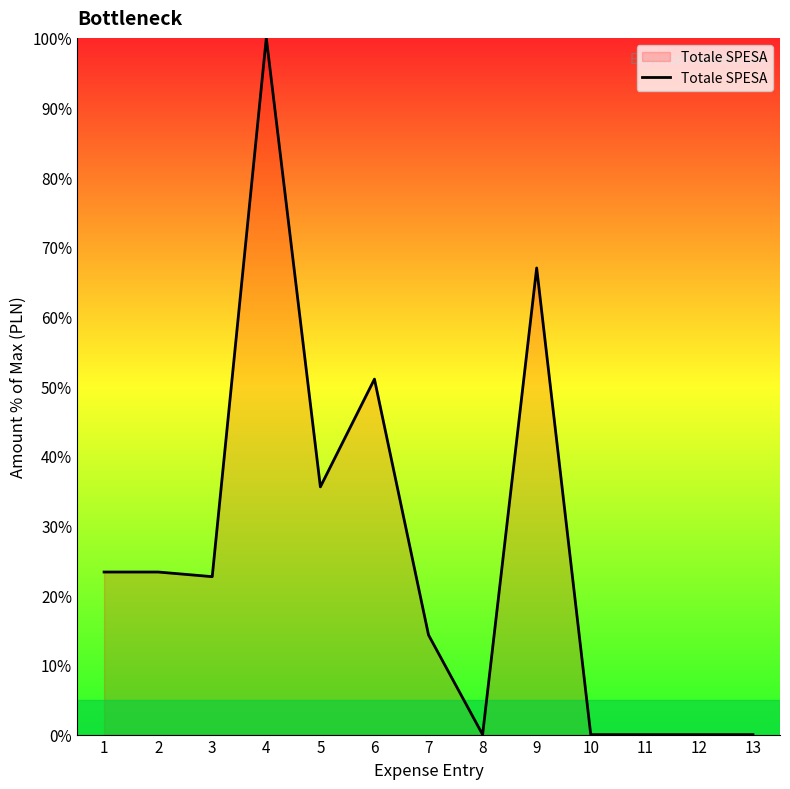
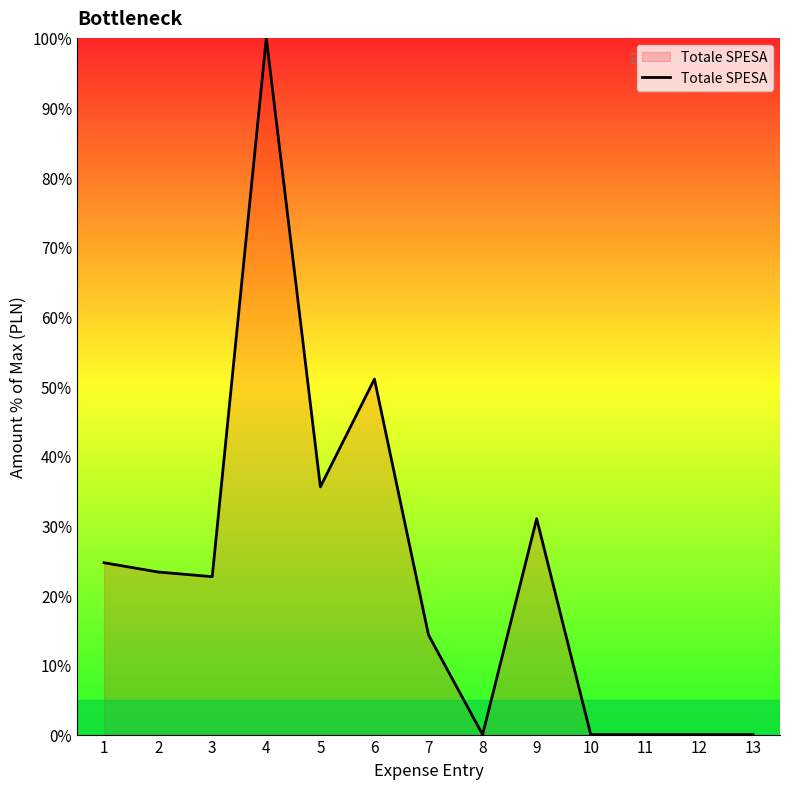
1: 23% -> 25%
9: 67% -> 31%
